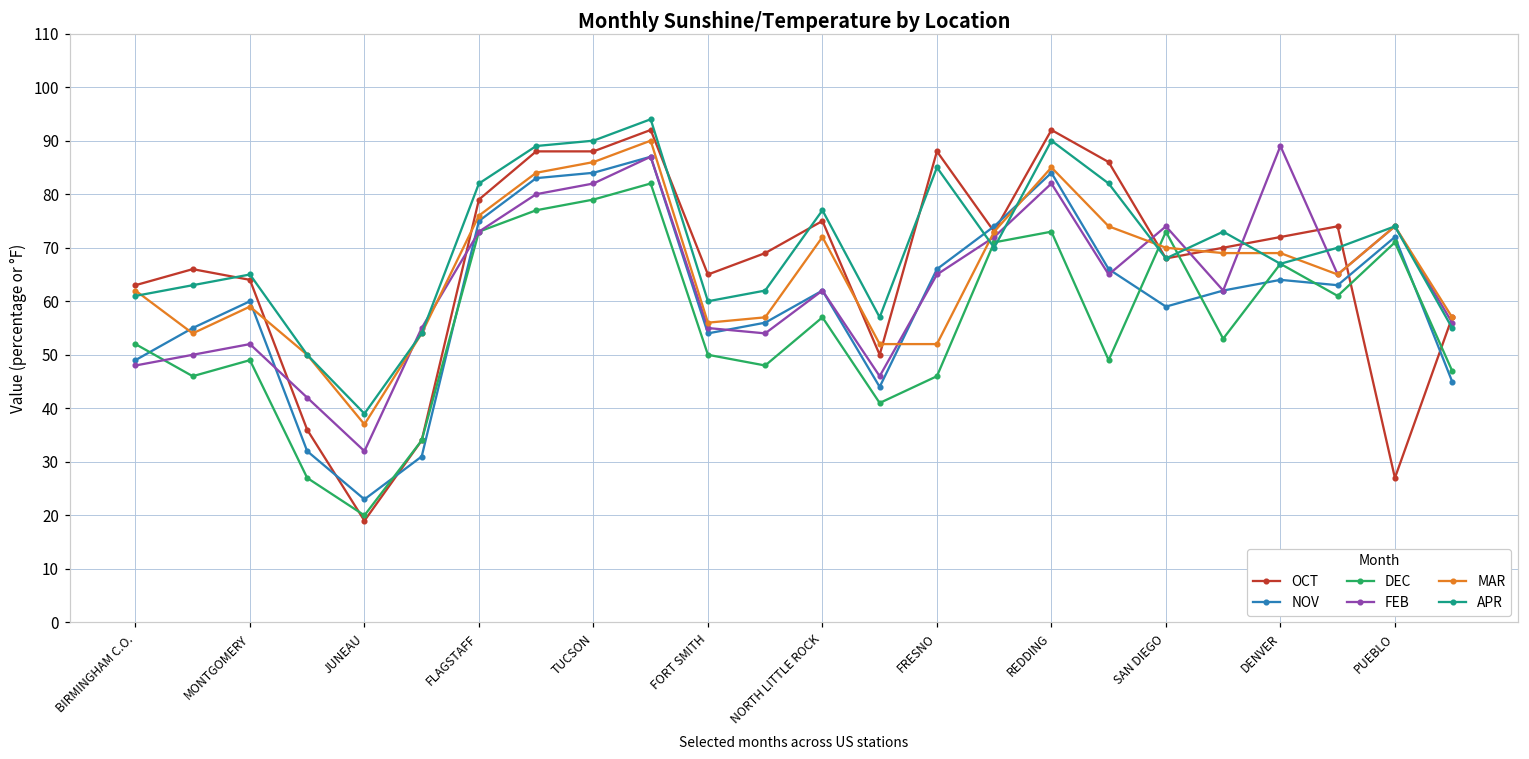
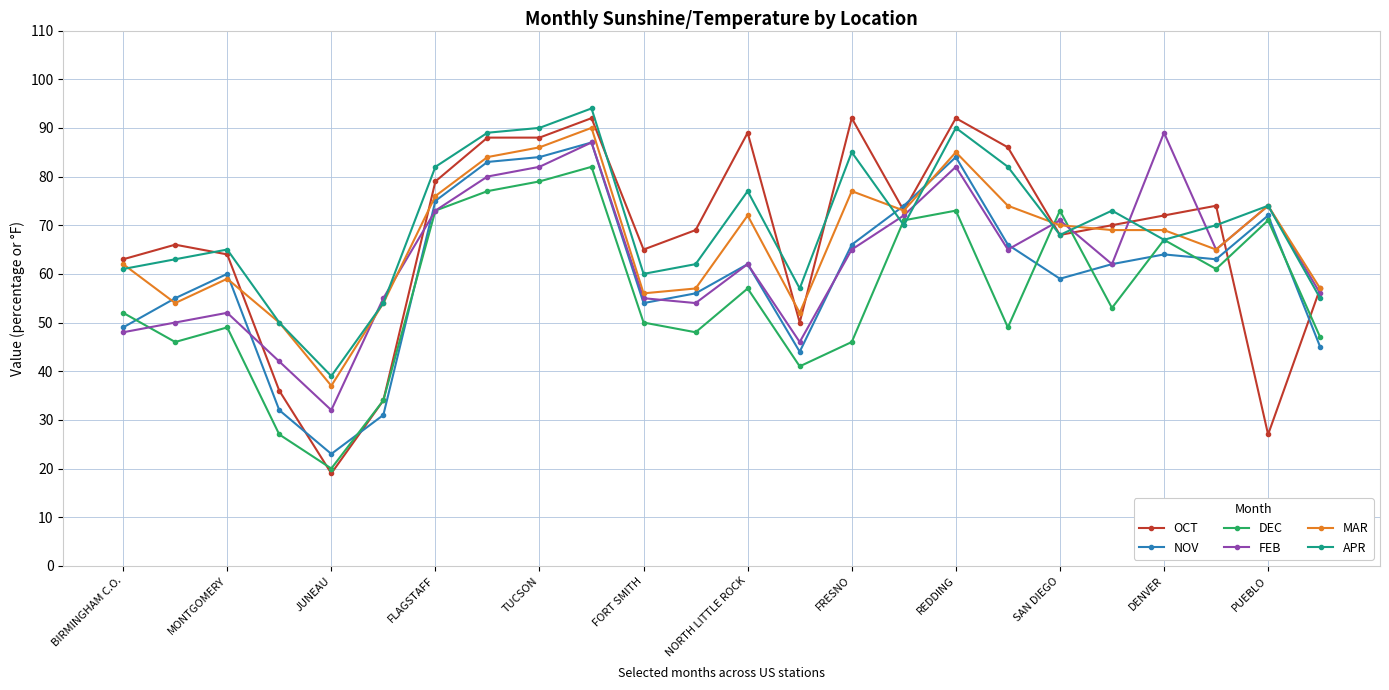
OCT, NORTH LITTLE ROCK: 75 -> 89
OCT, FRESNO: 88 -> 92
MAR, FRESNO: 52 -> 77
FEB, SAN DIEGO: 74 -> 71
